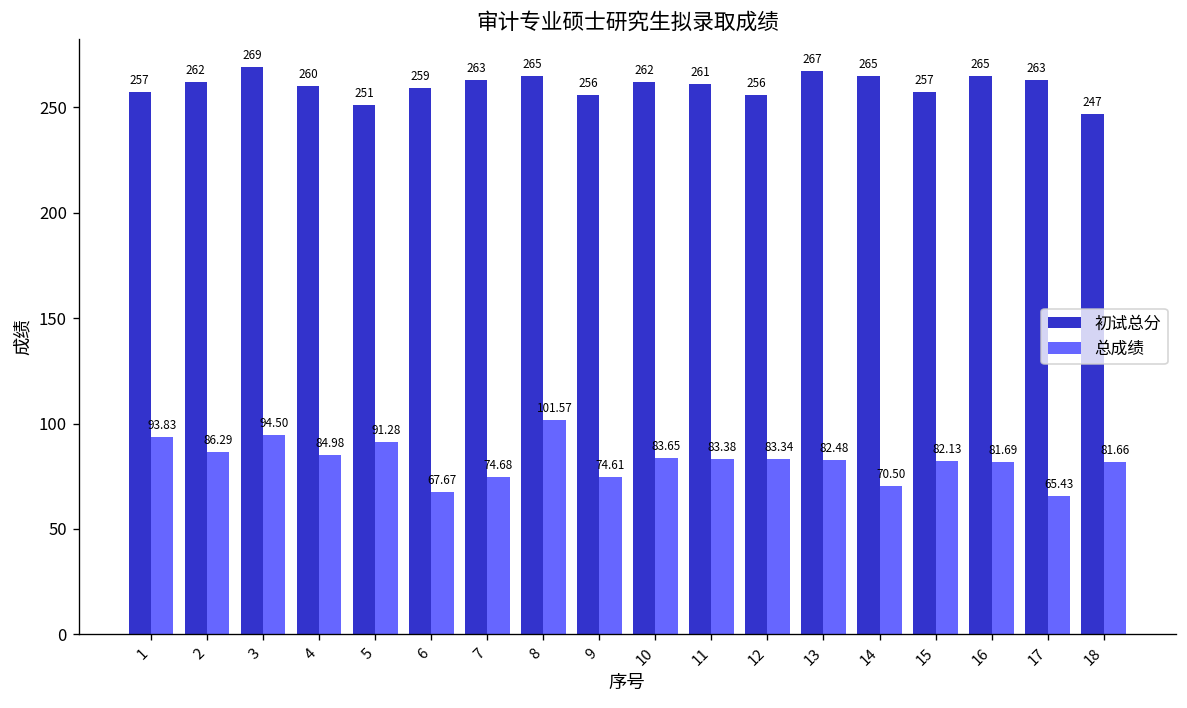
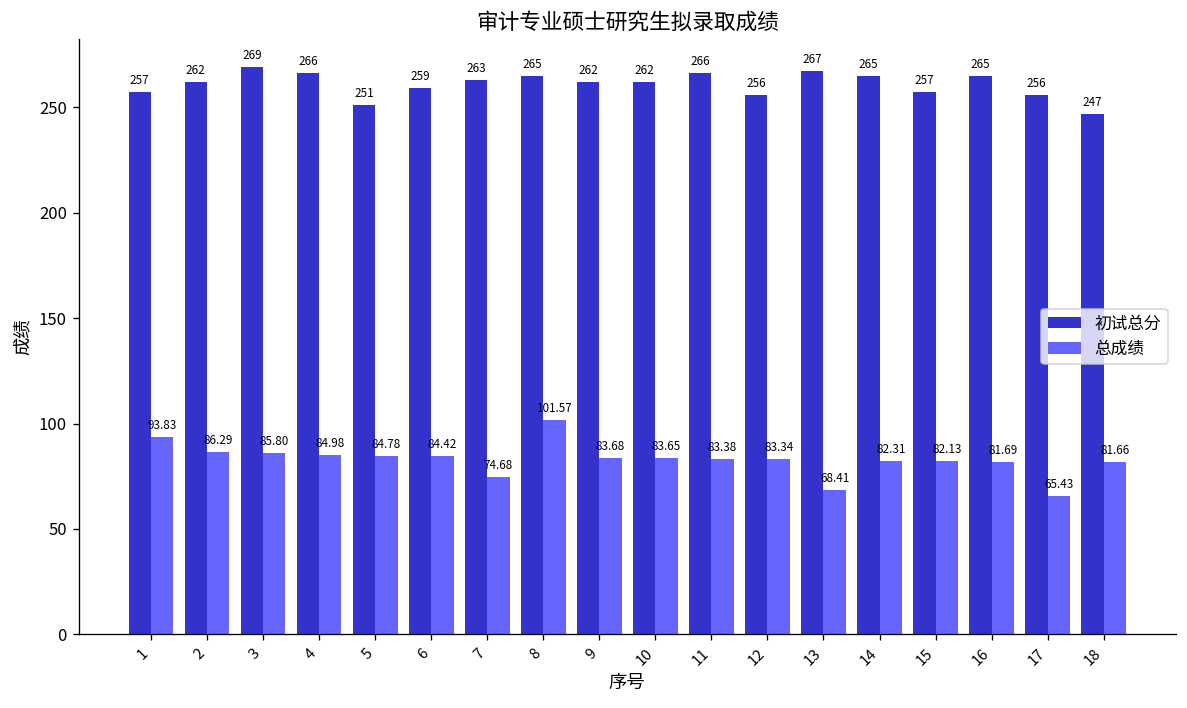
总成绩, 3: 94.50 -> 85.80
初试总分, 4: 260 -> 266
总成绩, 5: 91.28 -> 84.78
总成绩, 6: 67.67 -> 84.42
初试总分, 9: 256 -> 262
总成绩, 9: 74.61 -> 83.68
初试总分, 11: 261 -> 266
总成绩, 13: 82.48 -> 68.41
总成绩, 14: 70.50 -> 82.31
初试总分, 17: 263 -> 256
